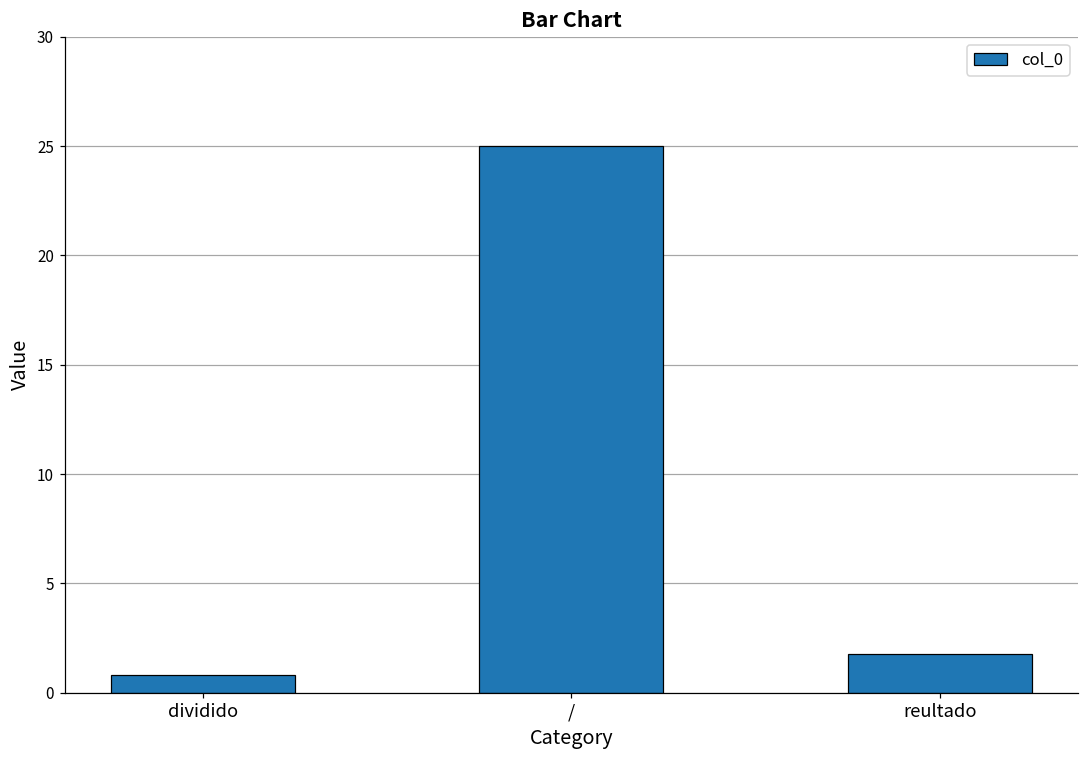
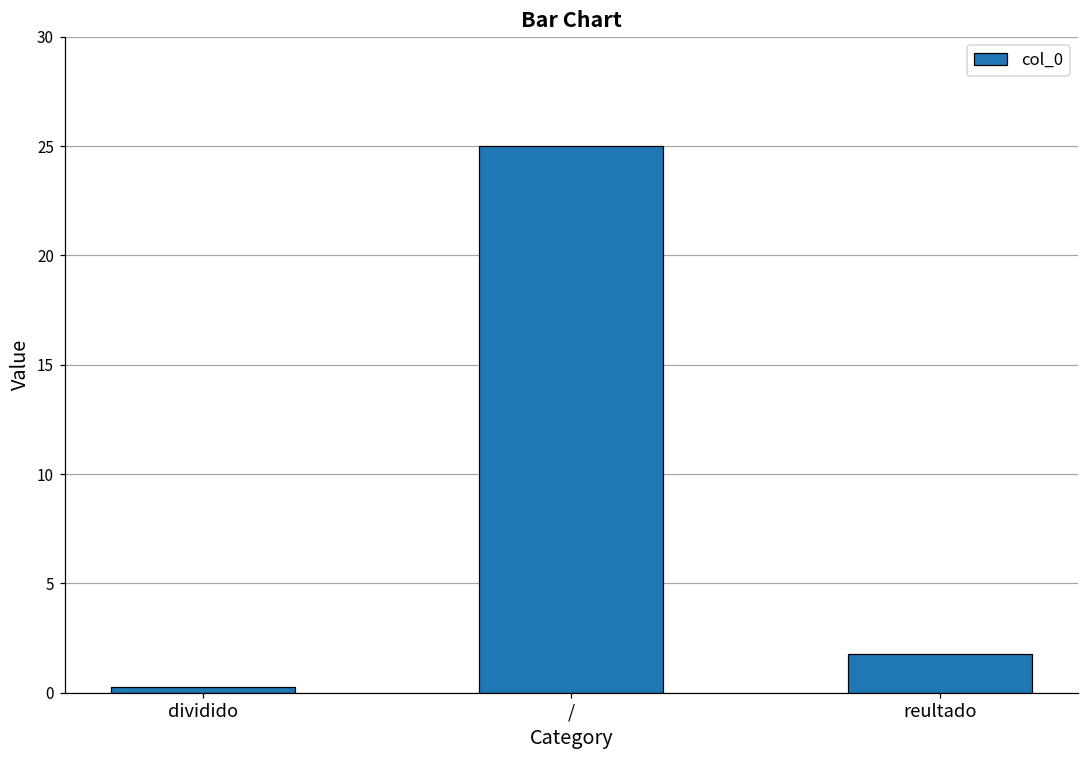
dividido: 0.8 -> 0.3
